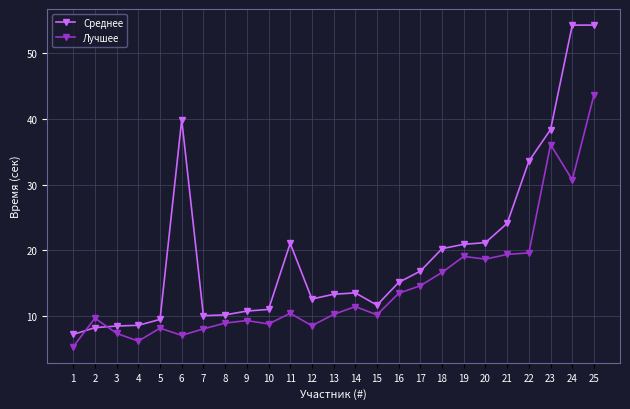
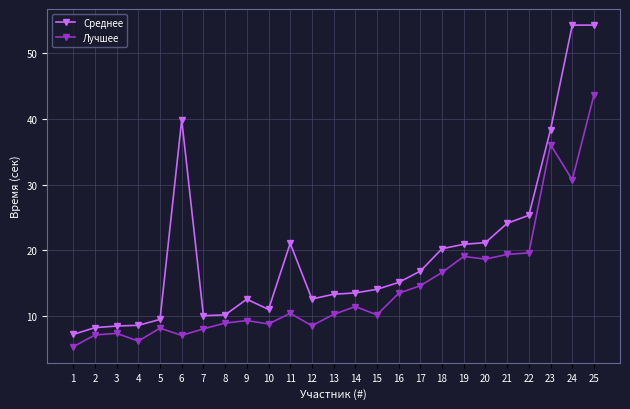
Лучшее, 2: 10 -> 7
Среднее, 9: 11 -> 13
Среднее, 15: 12 -> 14
Среднее, 22: 34 -> 25
